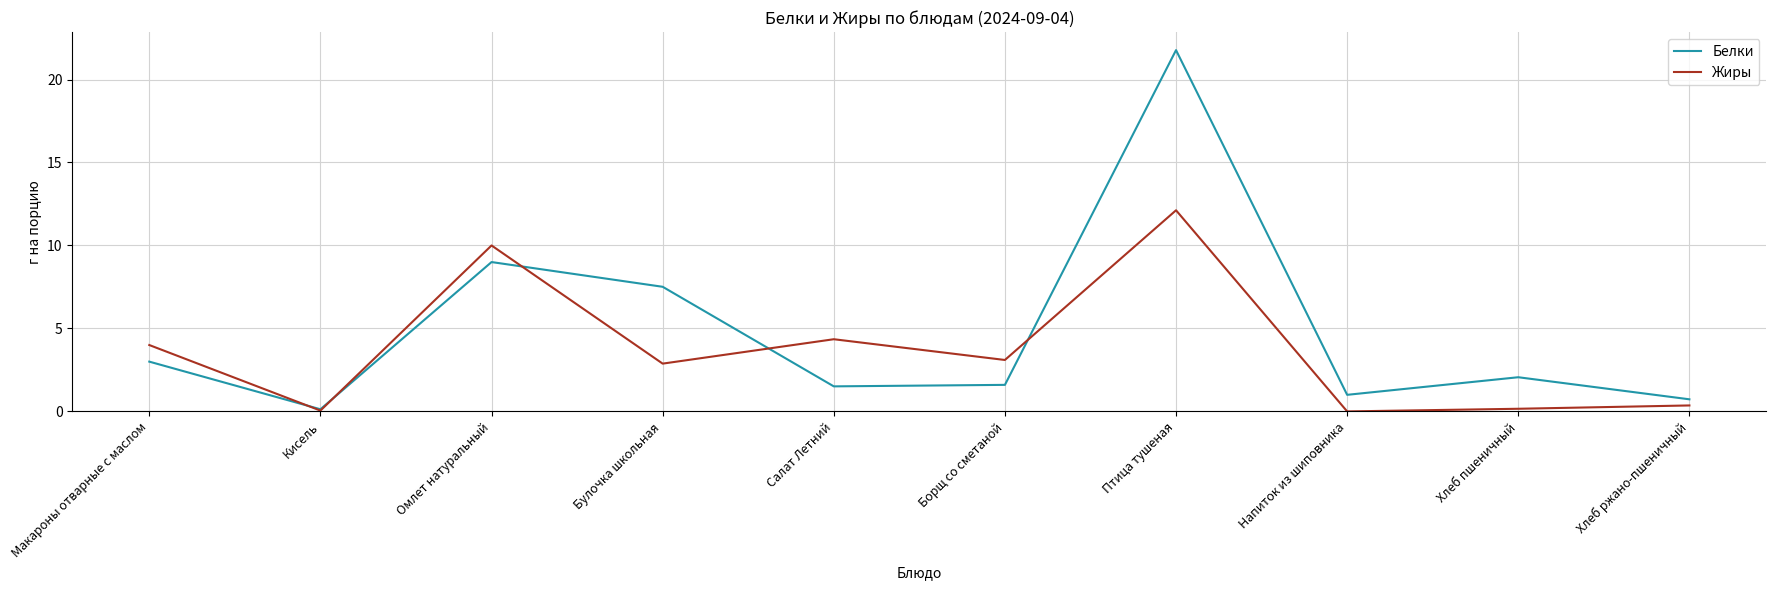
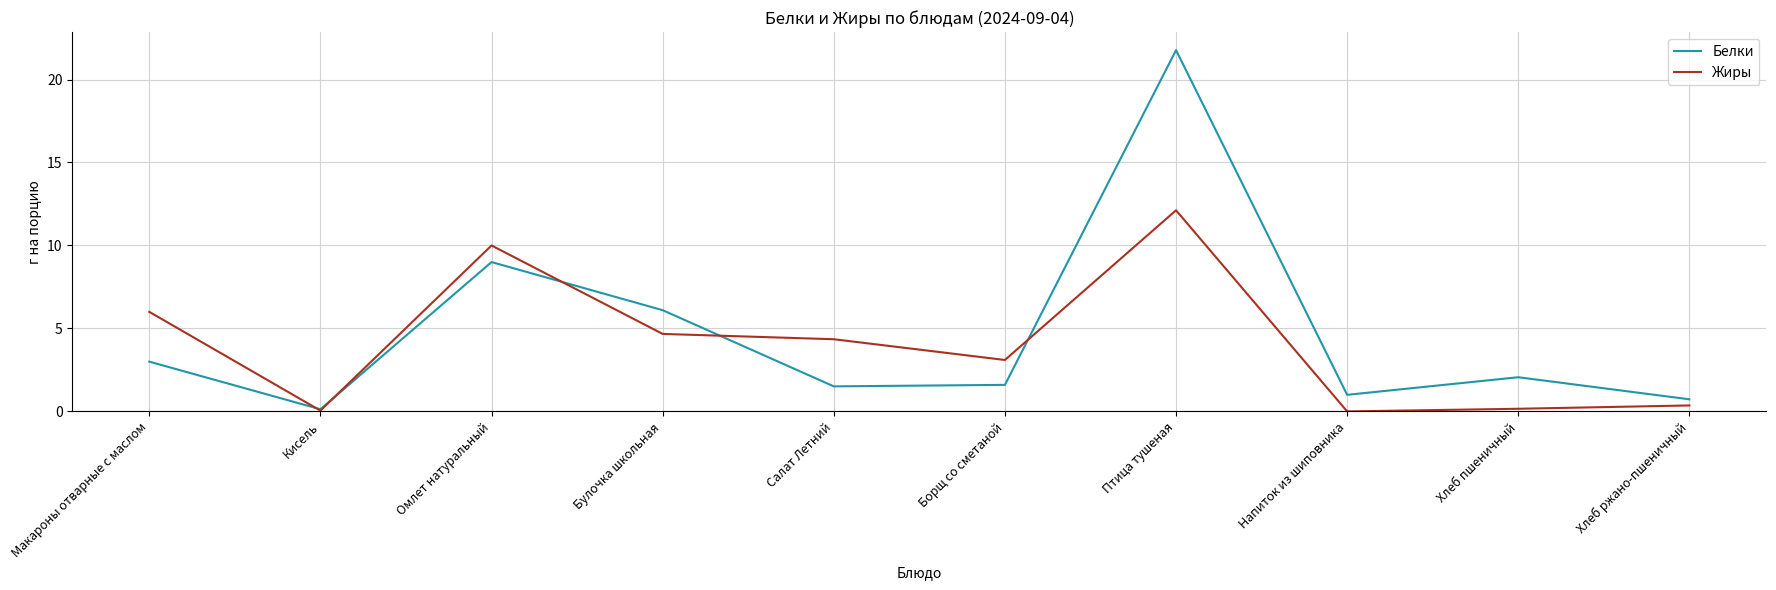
Жиры, Макароны отварные с маслом: 4 -> 6
Белки, Булочка школьная: 7.5 -> 6.1
Жиры, Булочка школьная: 2.9 -> 4.7
